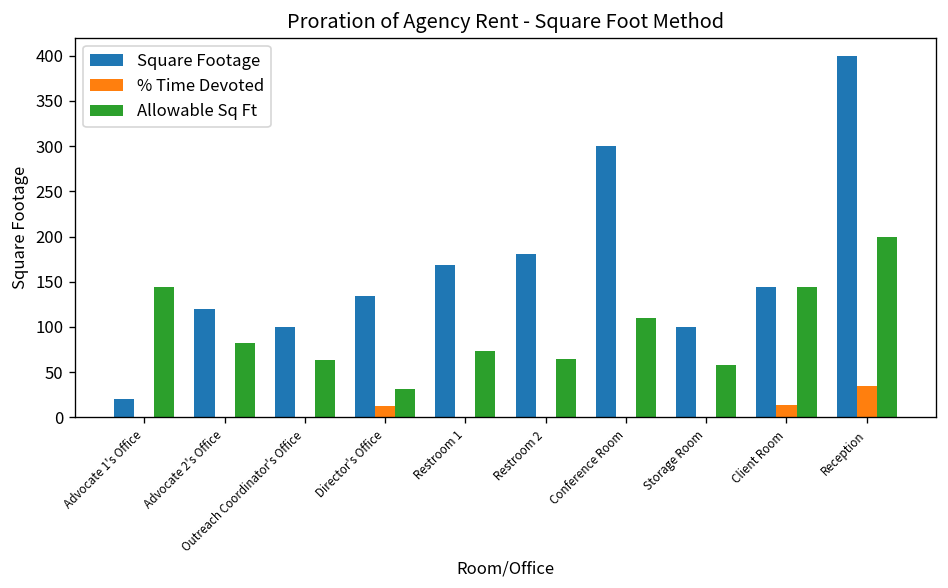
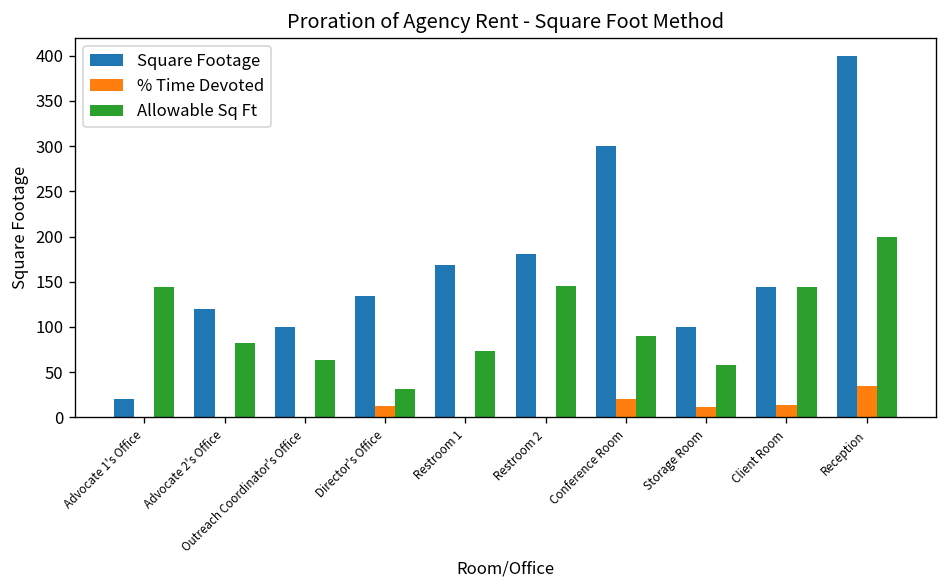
Allowable Sq Ft, Restroom 2: 70 -> 150
% Time Devoted, Conference Room: 0 -> 20
Allowable Sq Ft, Conference Room: 110 -> 90
% Time Devoted, Storage Room: 0 -> 10
